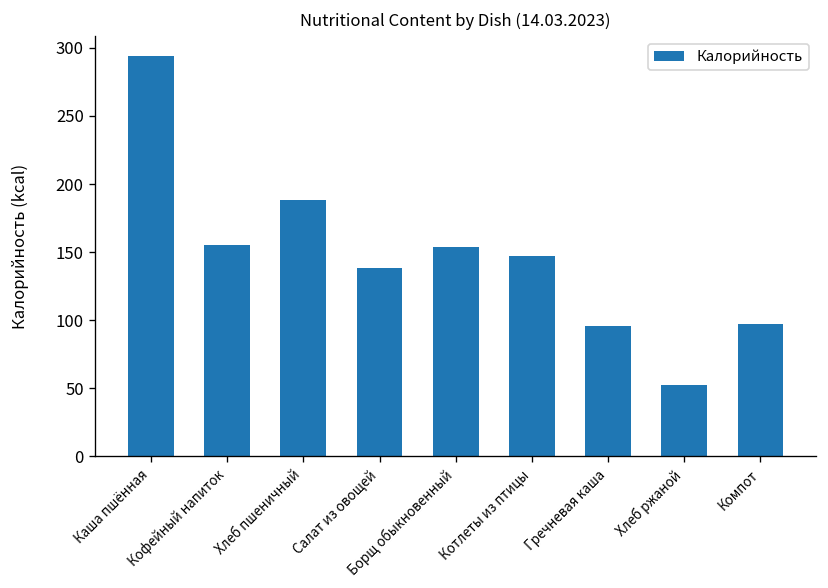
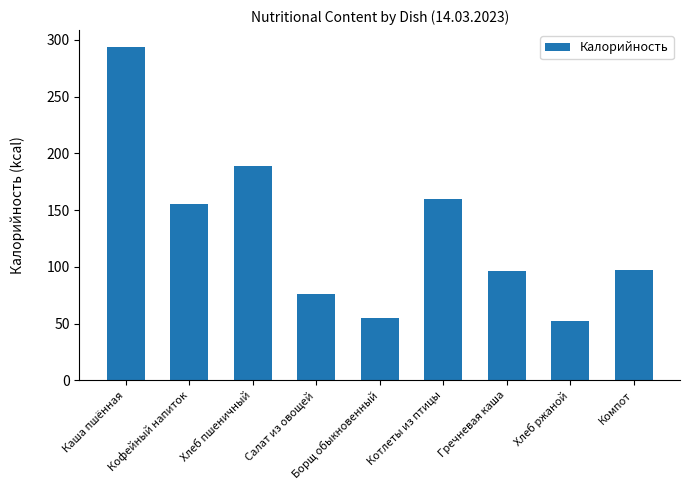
Салат из овощей: 138 -> 76
Борщ обыкновенный: 154 -> 55
Котлеты из птицы: 147 -> 160
